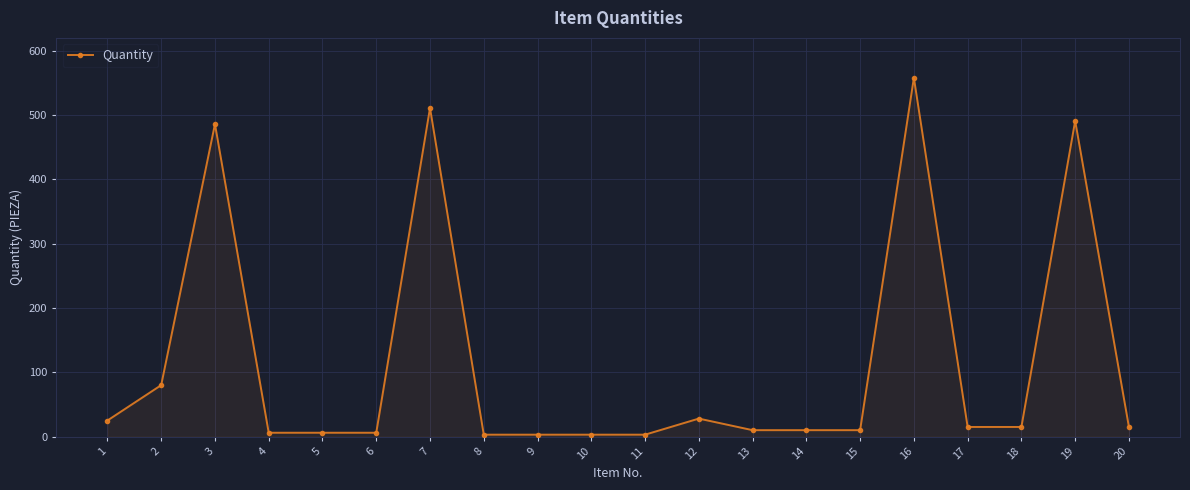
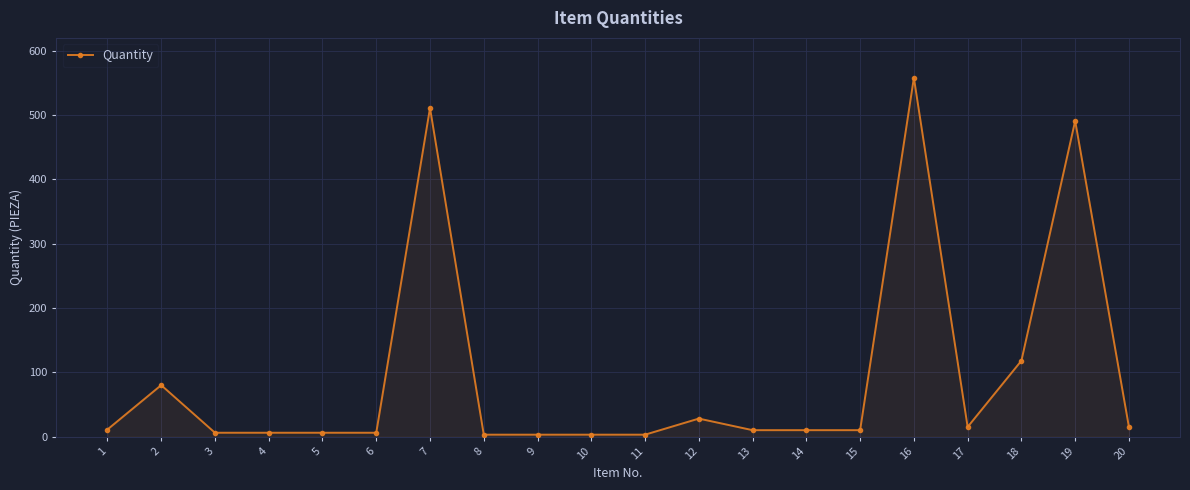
1: 30 -> 10
3: 490 -> 10
18: 20 -> 120
